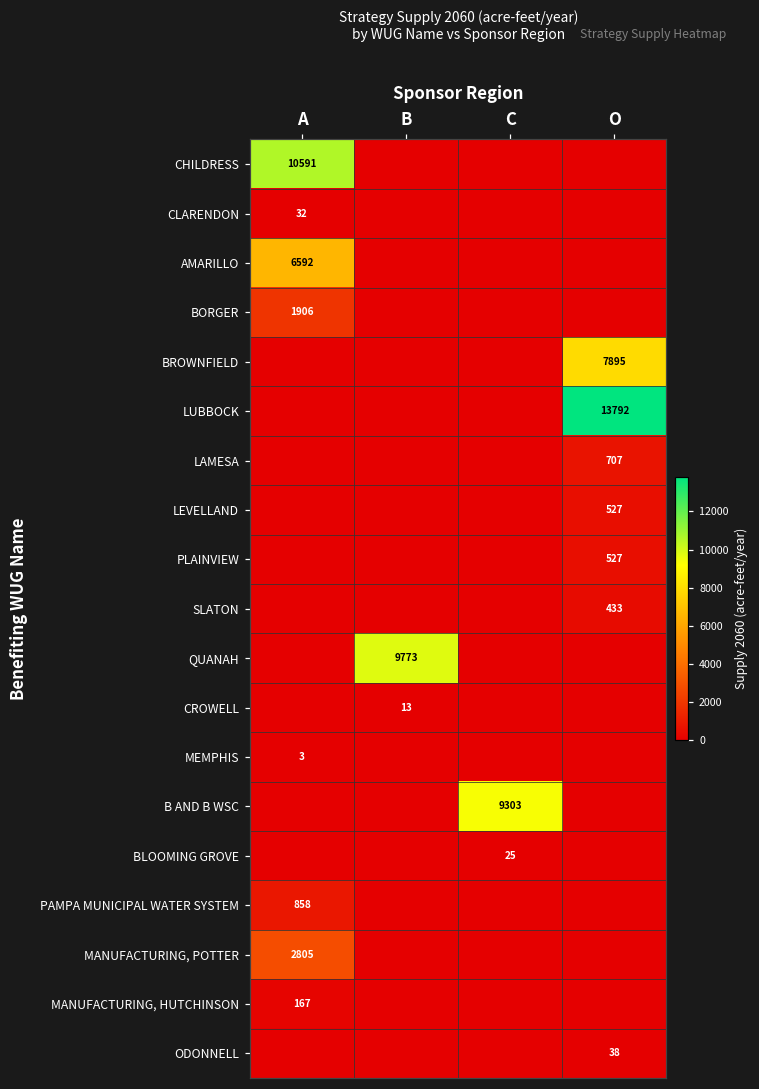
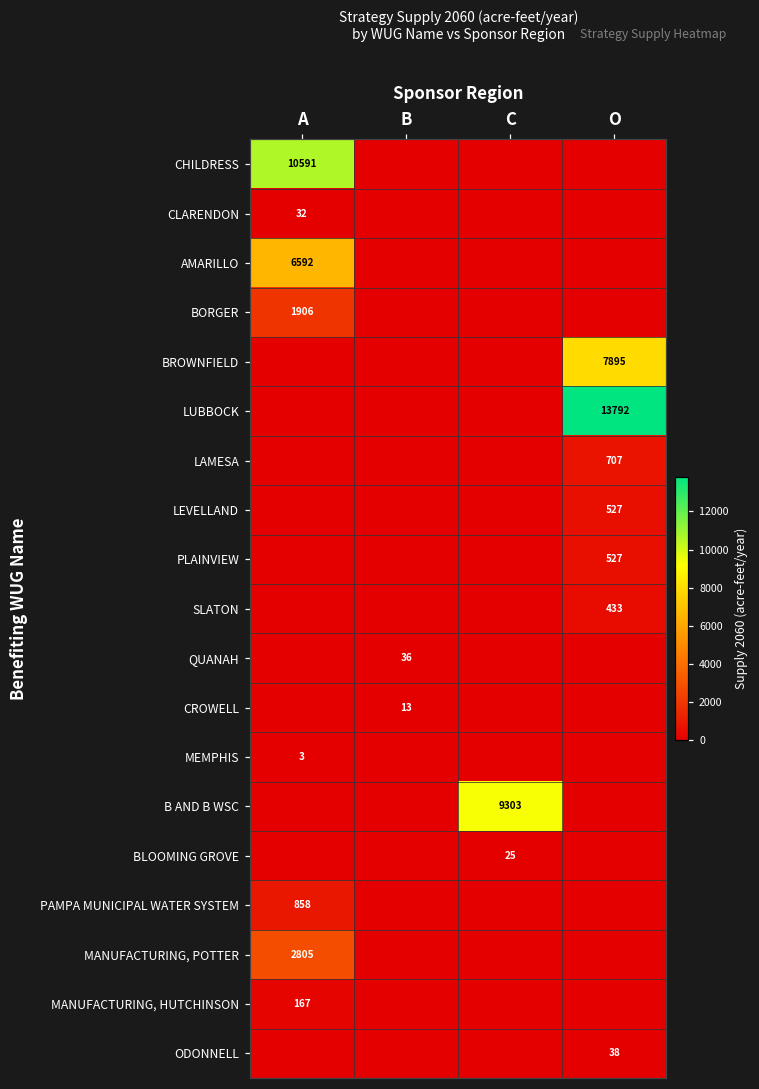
QUANAH, B: 9773 -> 36
